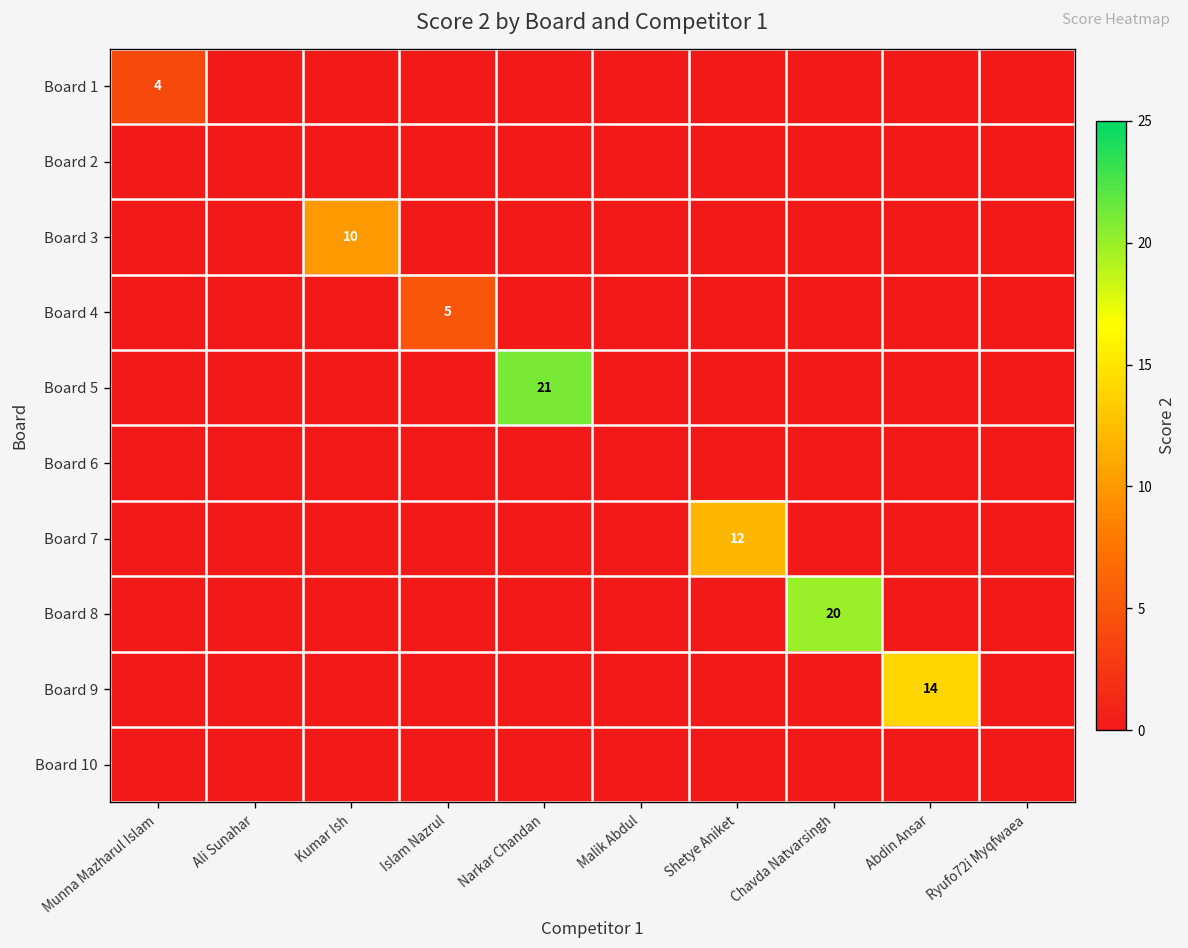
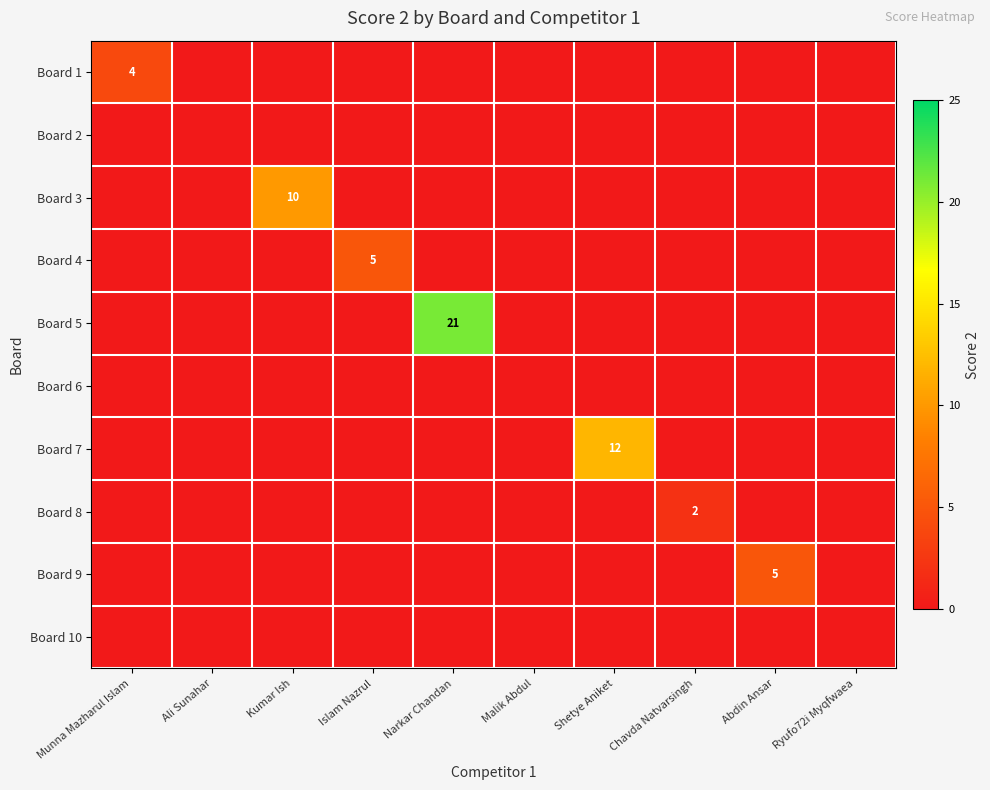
Board 8, Chavda Natvarsingh: 20 -> 2
Board 9, Abdin Ansar: 14 -> 5
